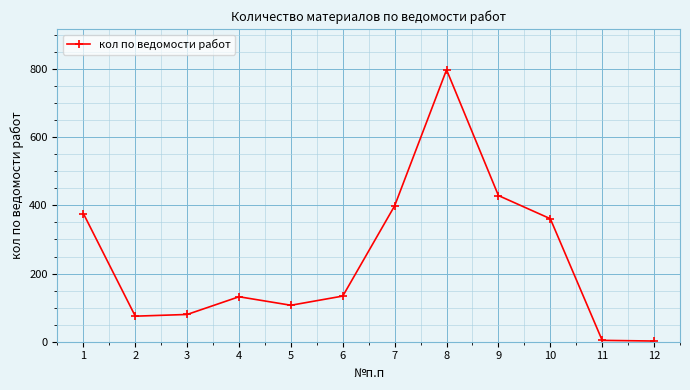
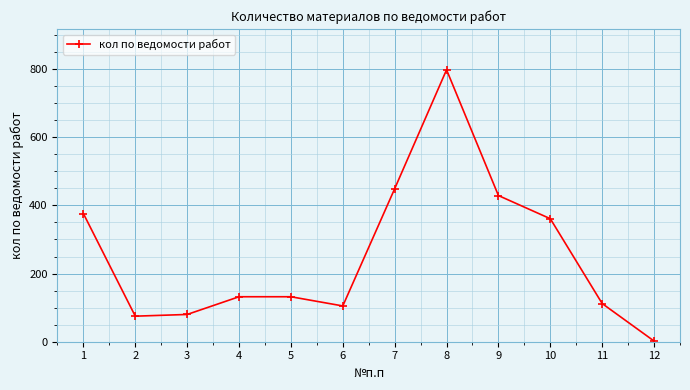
5: 110 -> 130
6: 130 -> 110
7: 400 -> 450
11: 0 -> 110
